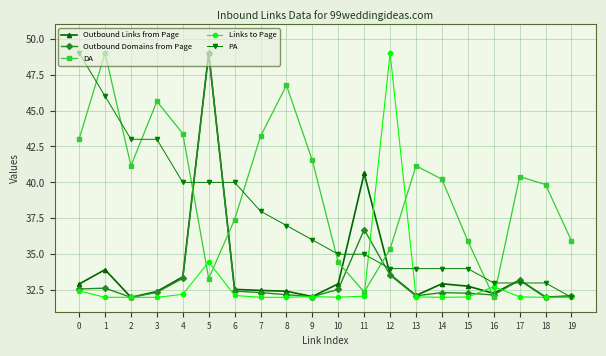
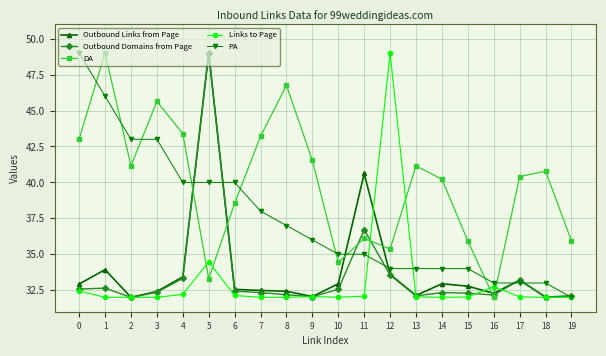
DA, 6: 37.4 -> 38.5
DA, 11: 32.4 -> 36.1
DA, 18: 39.8 -> 40.8
